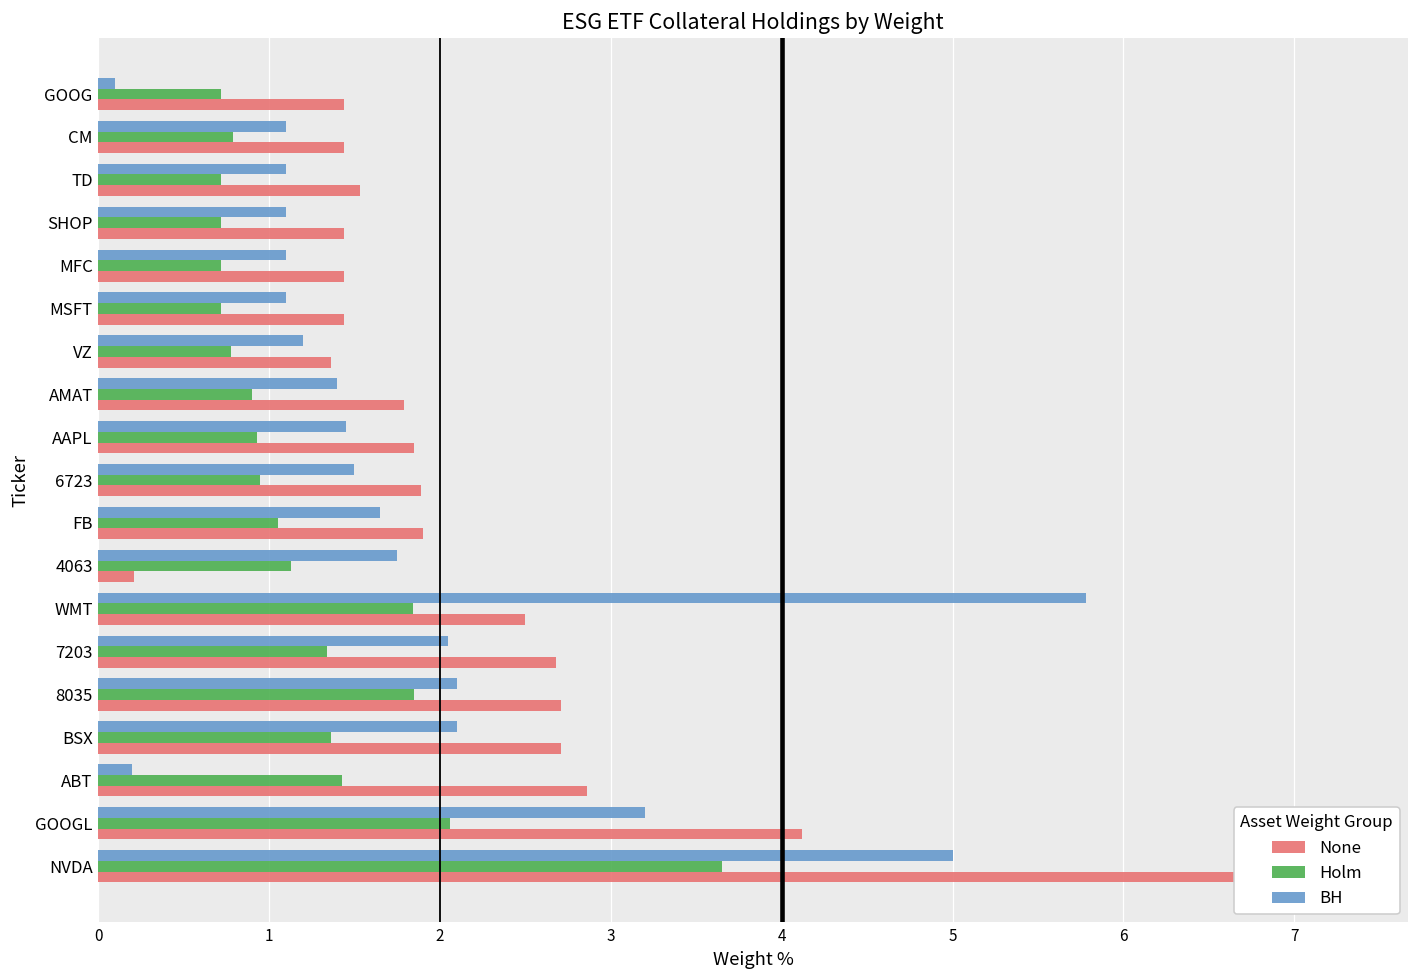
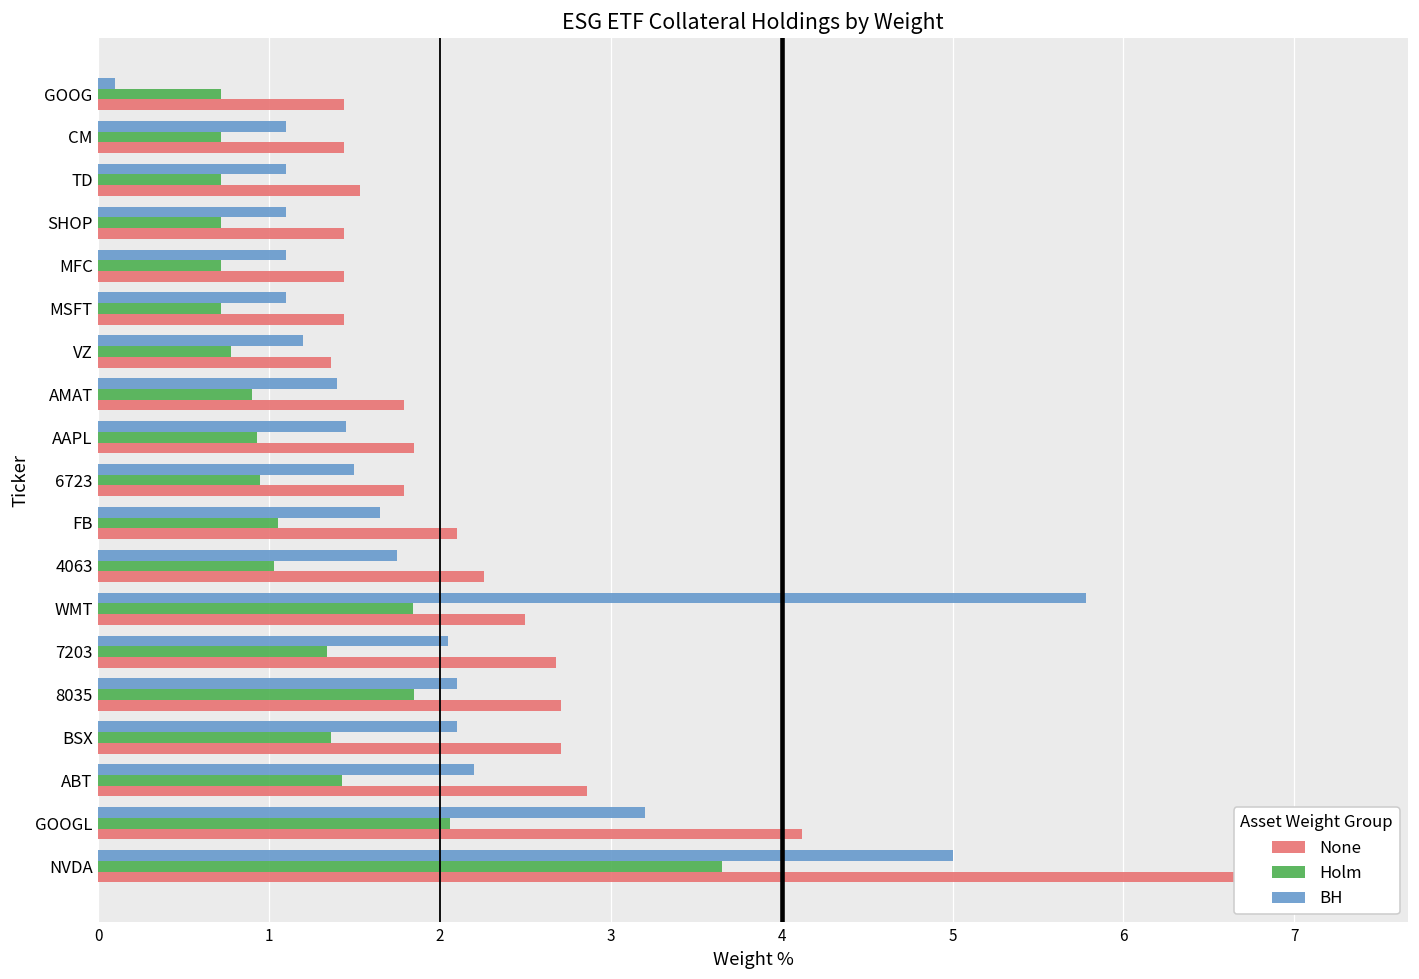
Holm, CM: 0.79 -> 0.72
None, 6723: 1.89 -> 1.79
None, FB: 1.9 -> 2.1
Holm, 4063: 1.13 -> 1.03
None, 4063: 0.21 -> 2.26
BH, ABT: 0.2 -> 2.2
